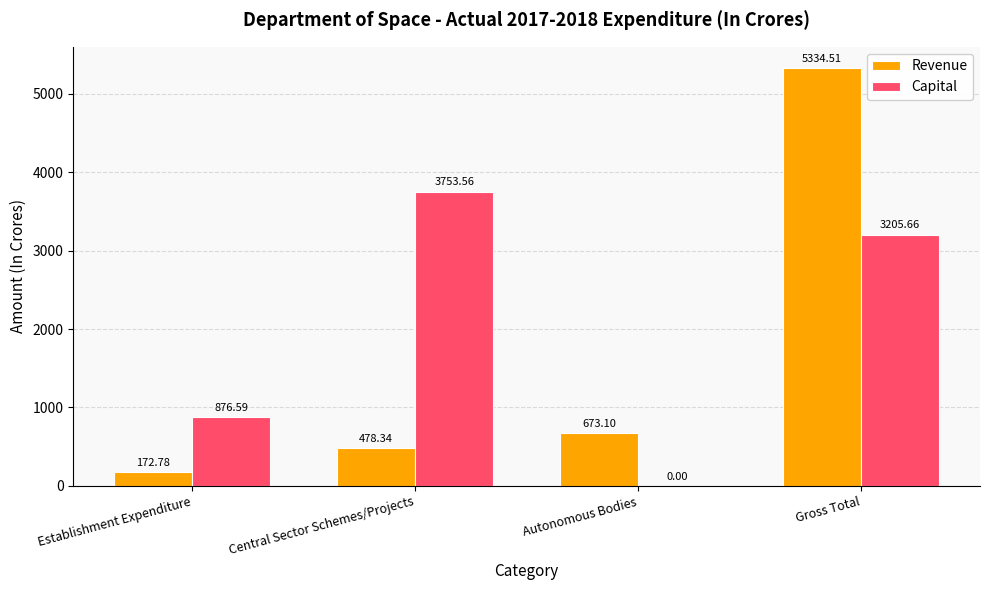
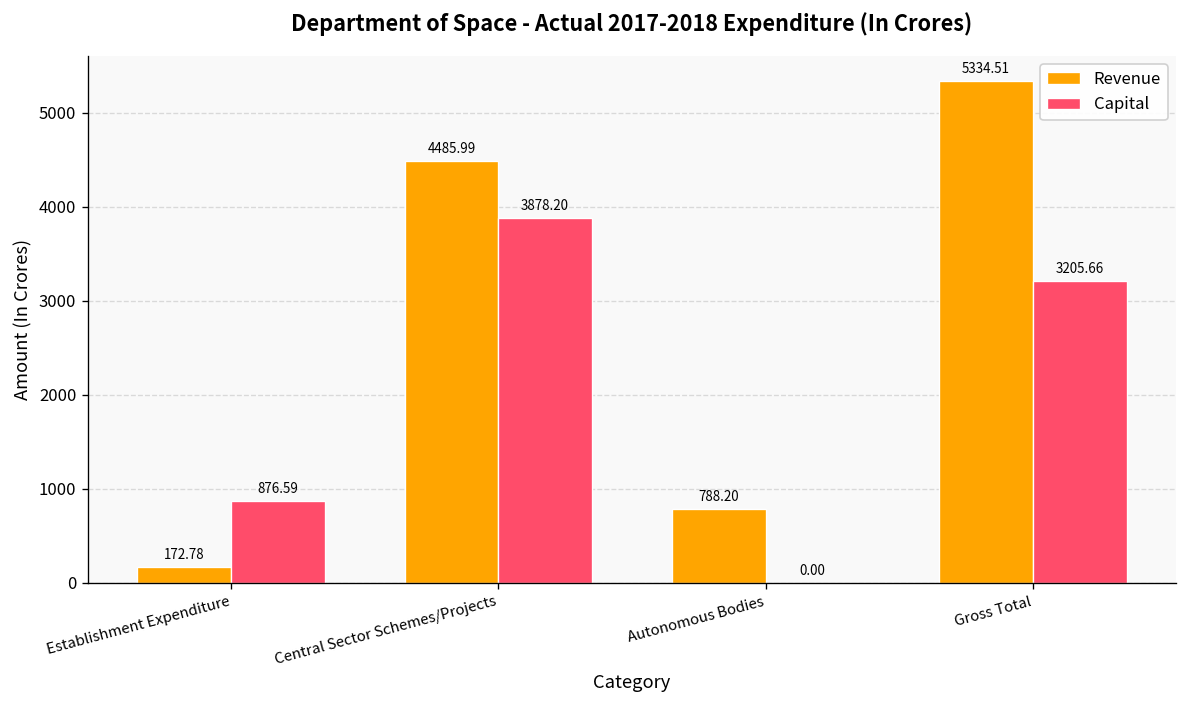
Revenue, Central Sector Schemes/Projects: 478.34 -> 4485.99
Capital, Central Sector Schemes/Projects: 3753.56 -> 3878.20
Revenue, Autonomous Bodies: 673.10 -> 788.20
